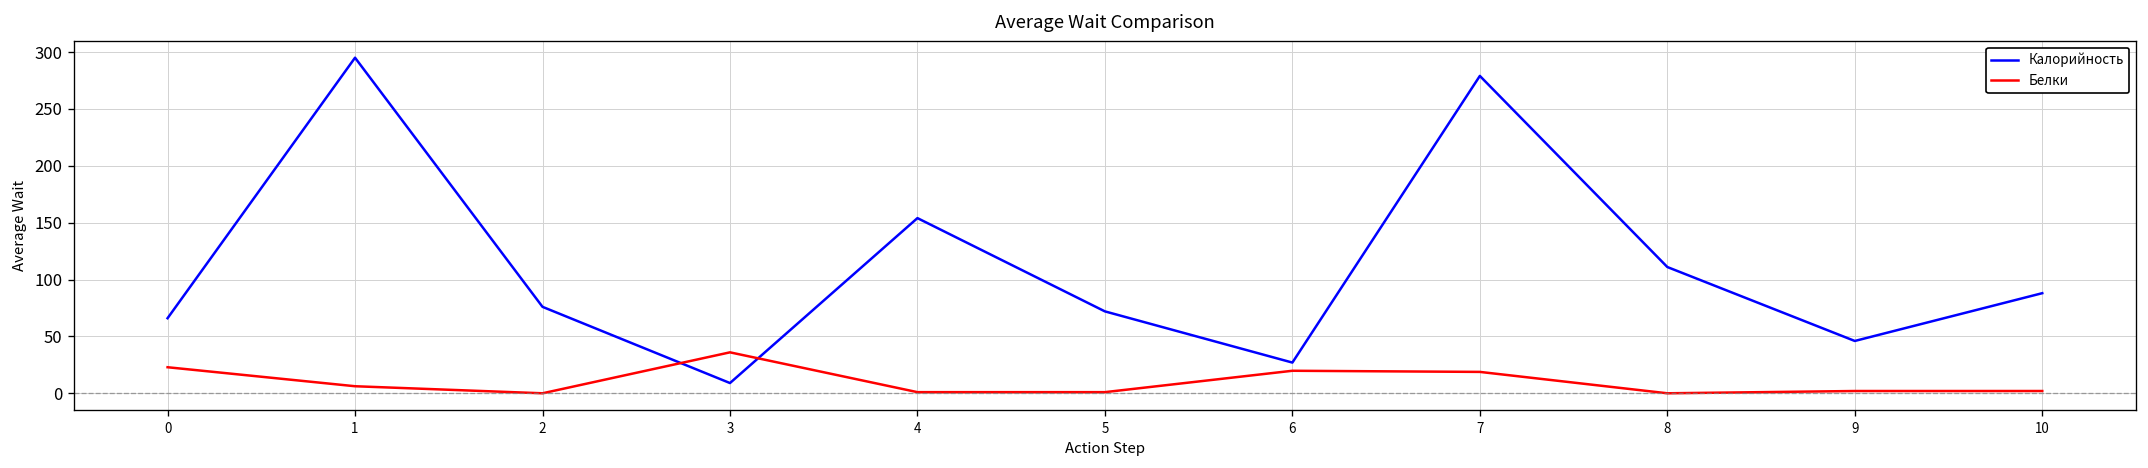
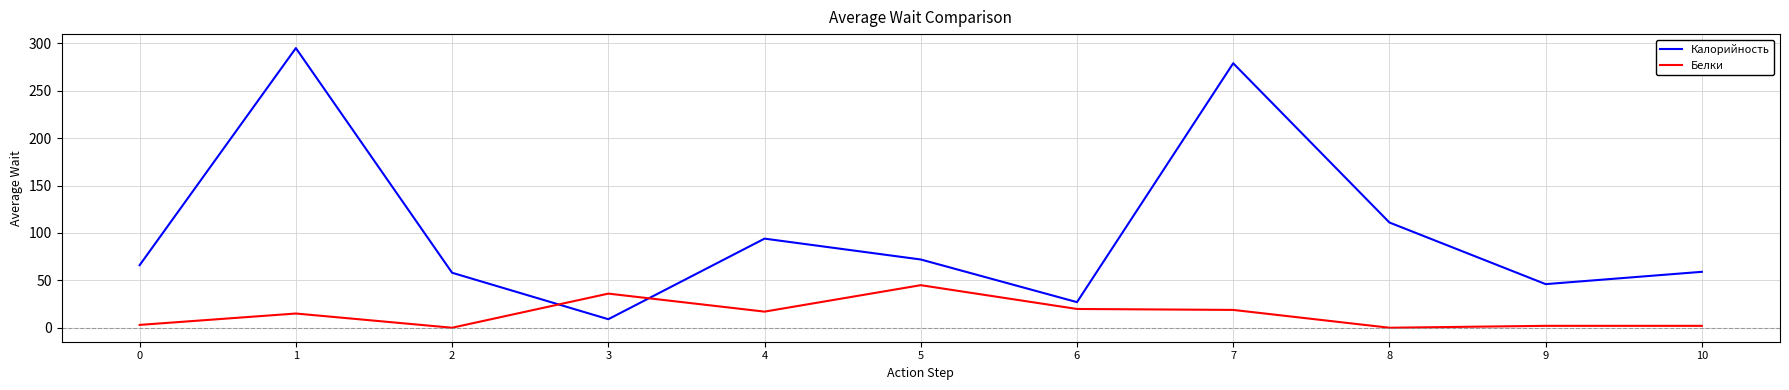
Белки, 0: 20 -> 0
Белки, 1: 10 -> 20
Калорийность, 2: 80 -> 60
Калорийность, 4: 150 -> 90
Белки, 4: 0 -> 20
Белки, 5: 0 -> 40
Калорийность, 10: 90 -> 60
